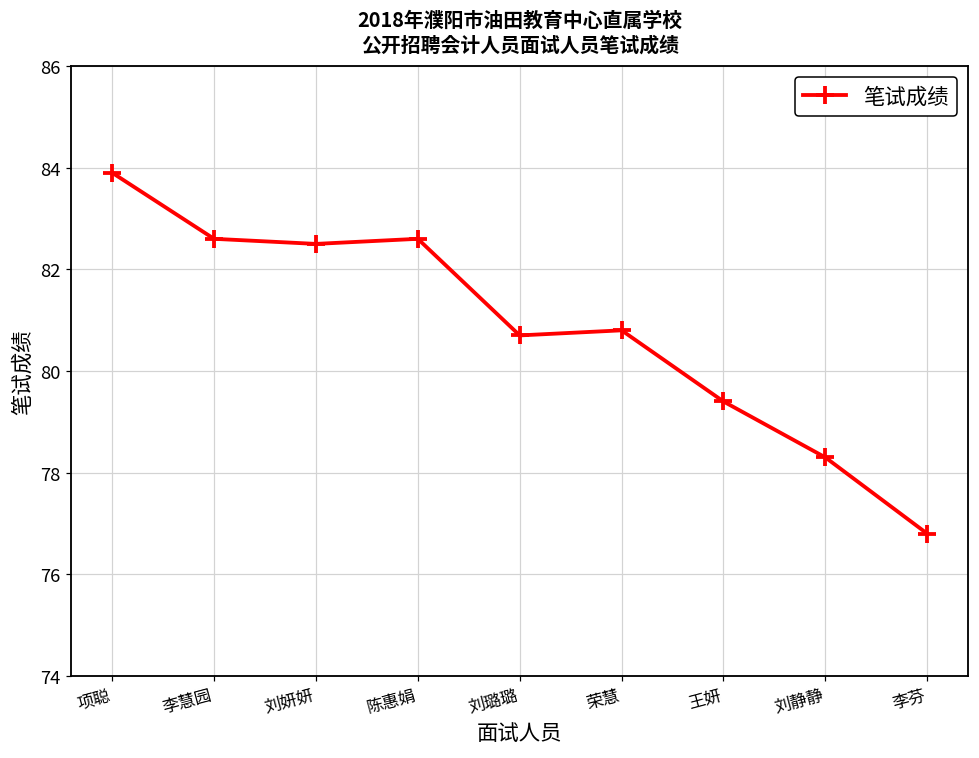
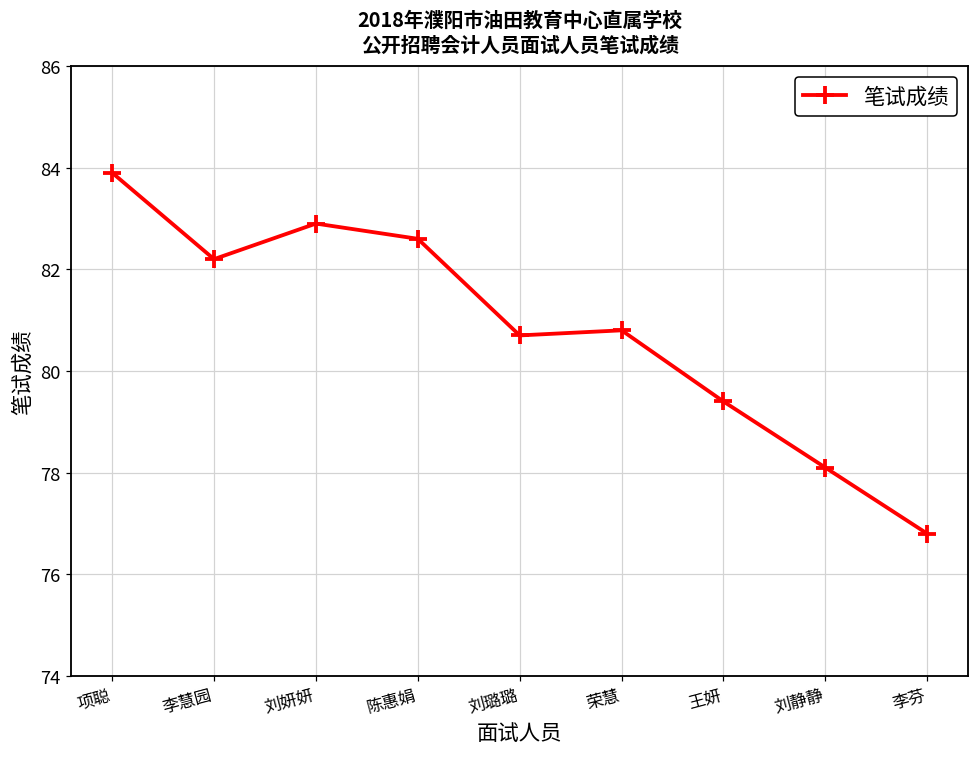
李慧园: 82.6 -> 82.2
刘妍妍: 82.5 -> 82.9
刘静静: 78.3 -> 78.1
